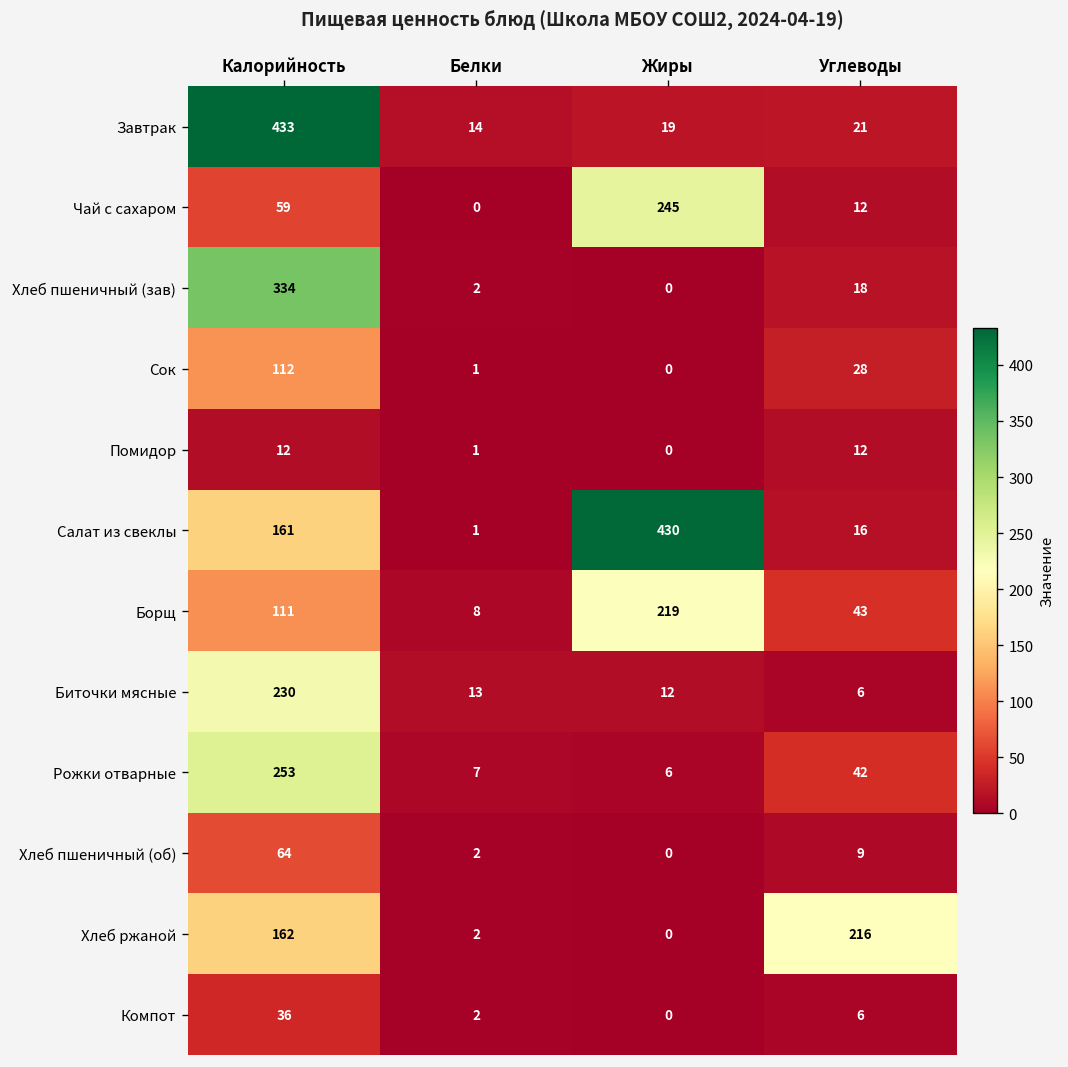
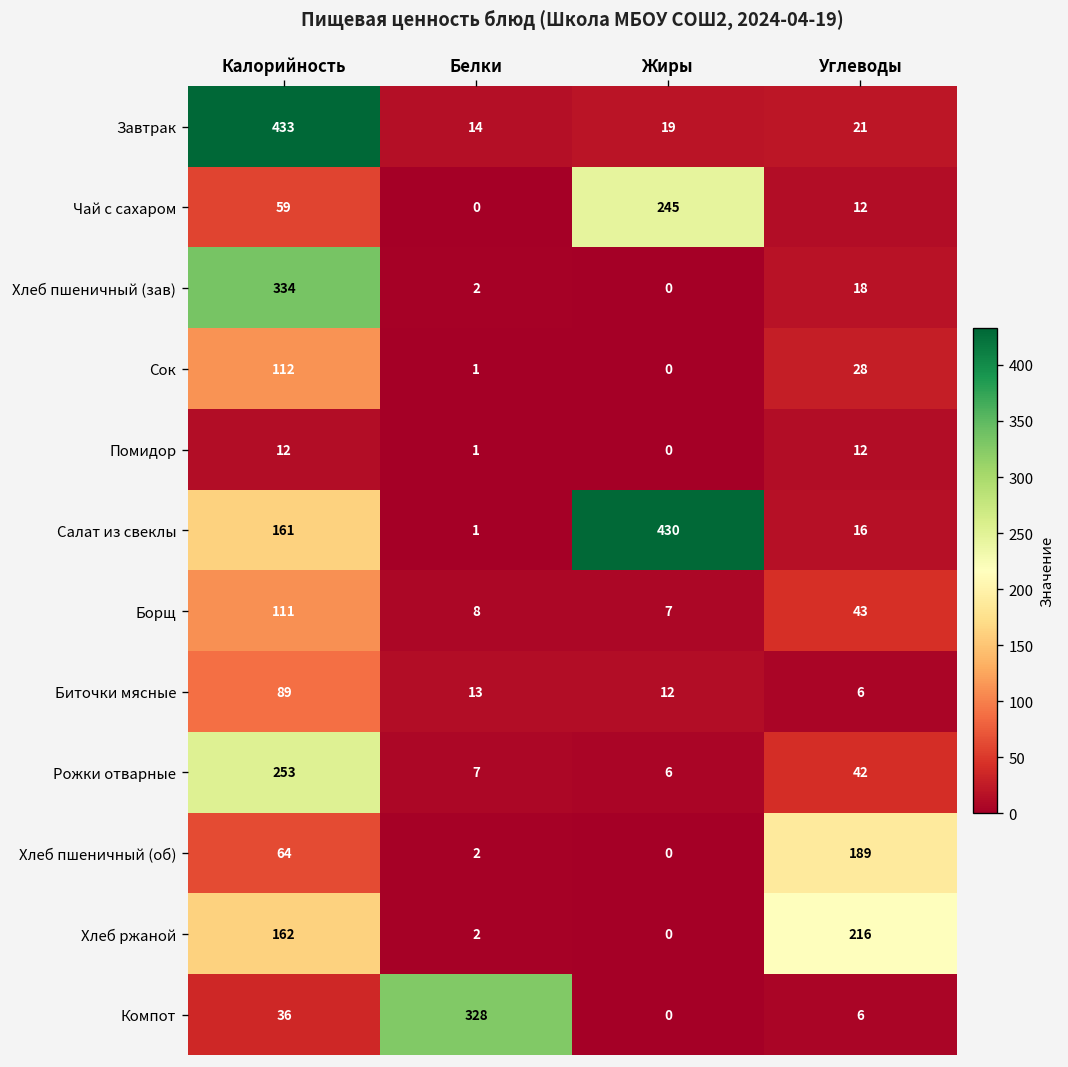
Борщ, Жиры: 219 -> 7
Биточки мясные, Калорийность: 230 -> 89
Хлеб пшеничный (об), Углеводы: 9 -> 189
Компот, Белки: 2 -> 328
